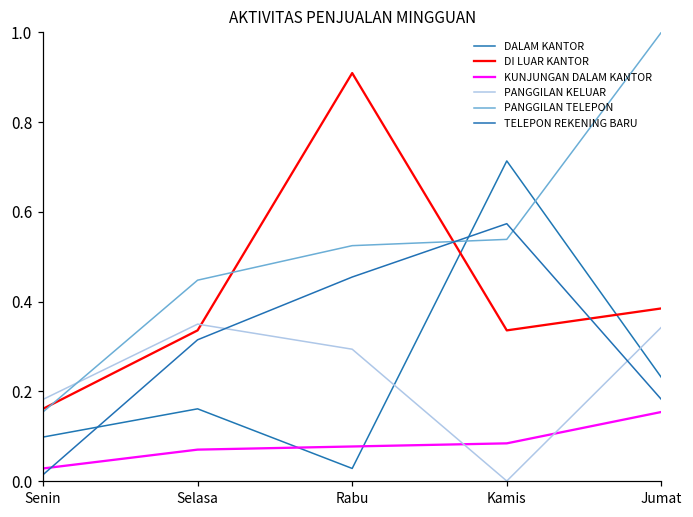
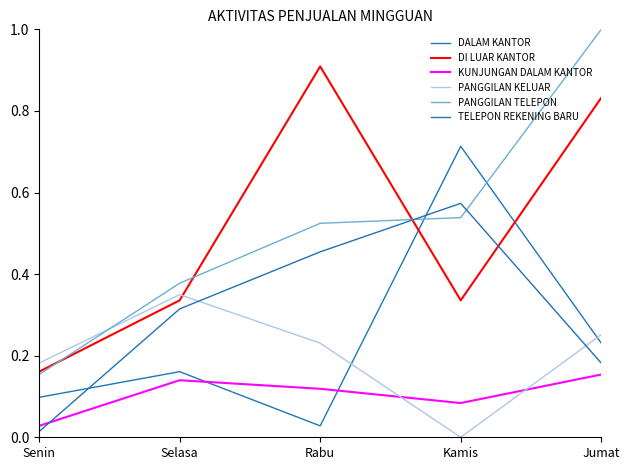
KUNJUNGAN DALAM KANTOR, Selasa: 0.07 -> 0.14
PANGGILAN TELEPON, Selasa: 0.45 -> 0.38
KUNJUNGAN DALAM KANTOR, Rabu: 0.08 -> 0.12
PANGGILAN KELUAR, Rabu: 0.29 -> 0.23
DI LUAR KANTOR, Jumat: 0.38 -> 0.83
PANGGILAN KELUAR, Jumat: 0.34 -> 0.25
